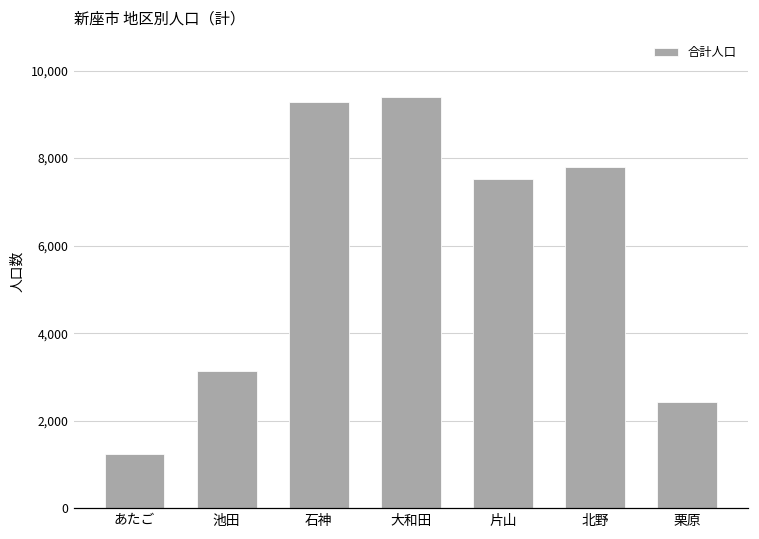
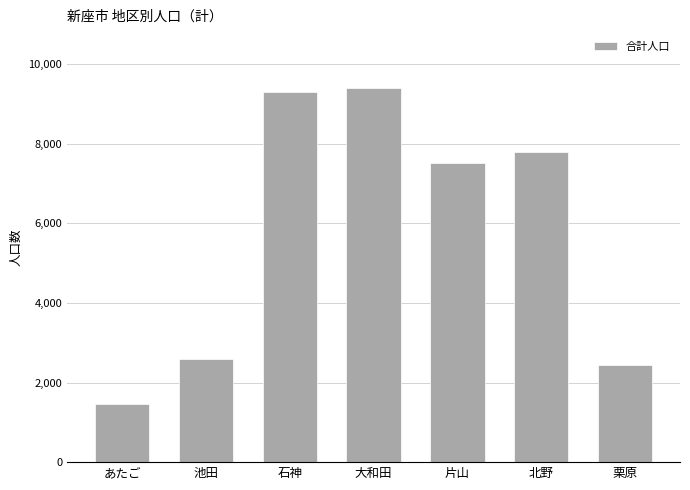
あたご: 1,200 -> 1,500
池田: 3,100 -> 2,600
